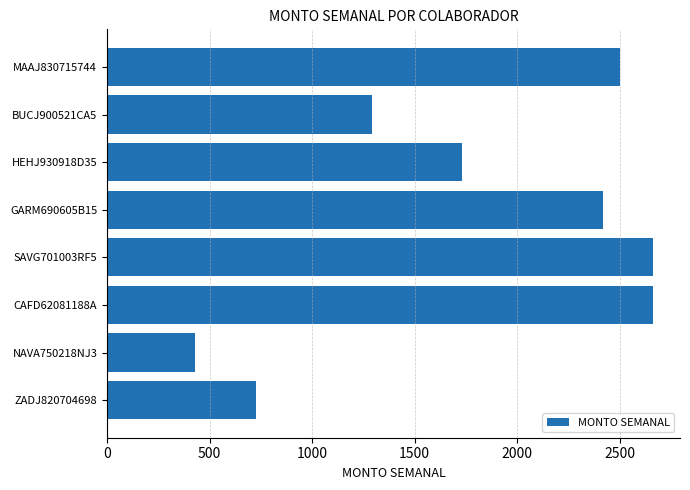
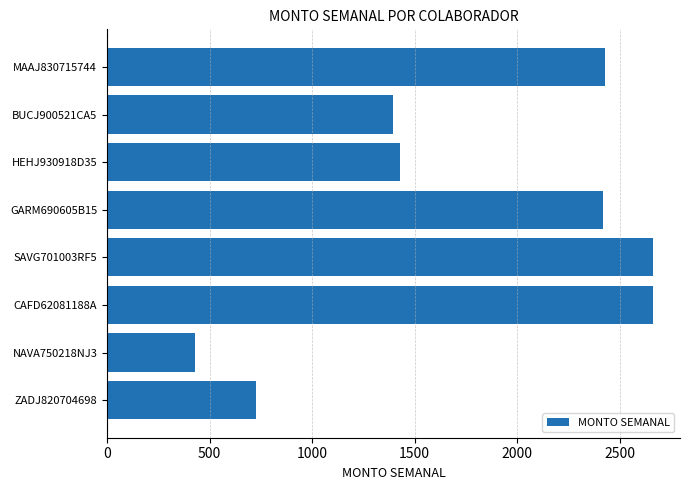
MAAJ830715744: 2500 -> 2430
BUCJ900521CA5: 1290 -> 1400
HEHJ930918D35: 1730 -> 1430
